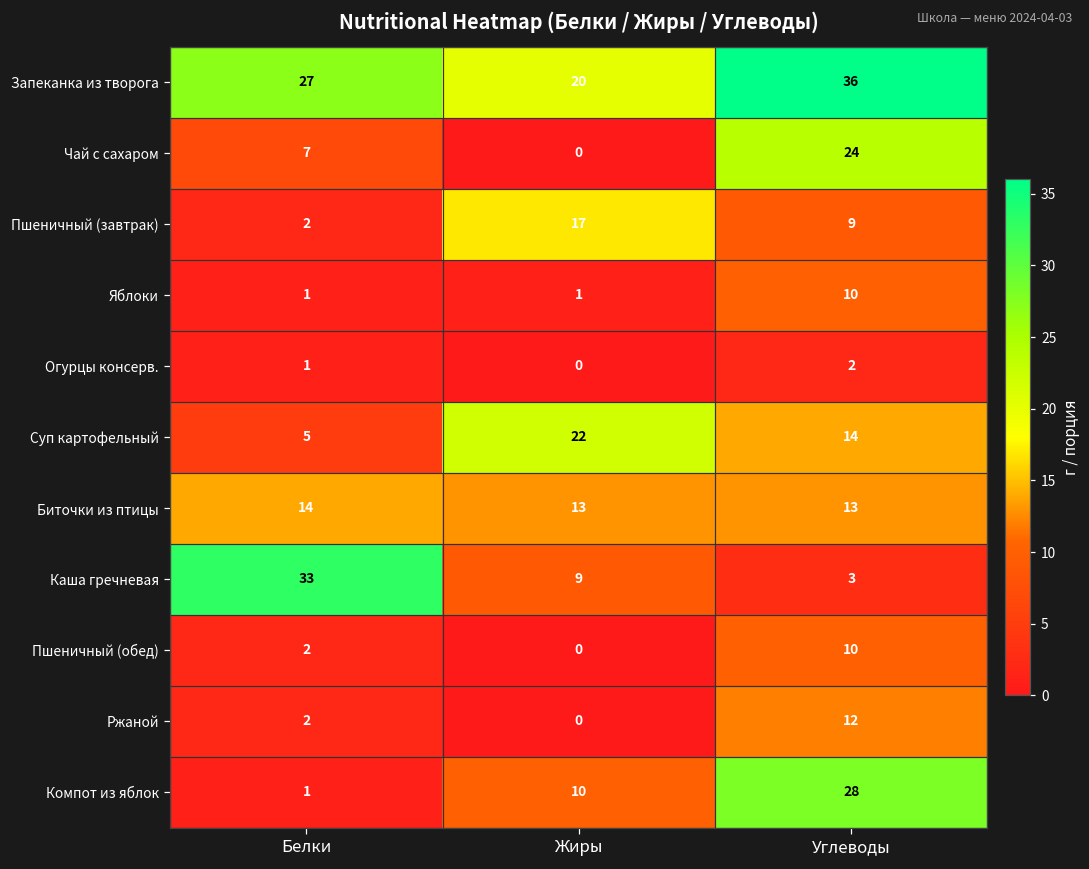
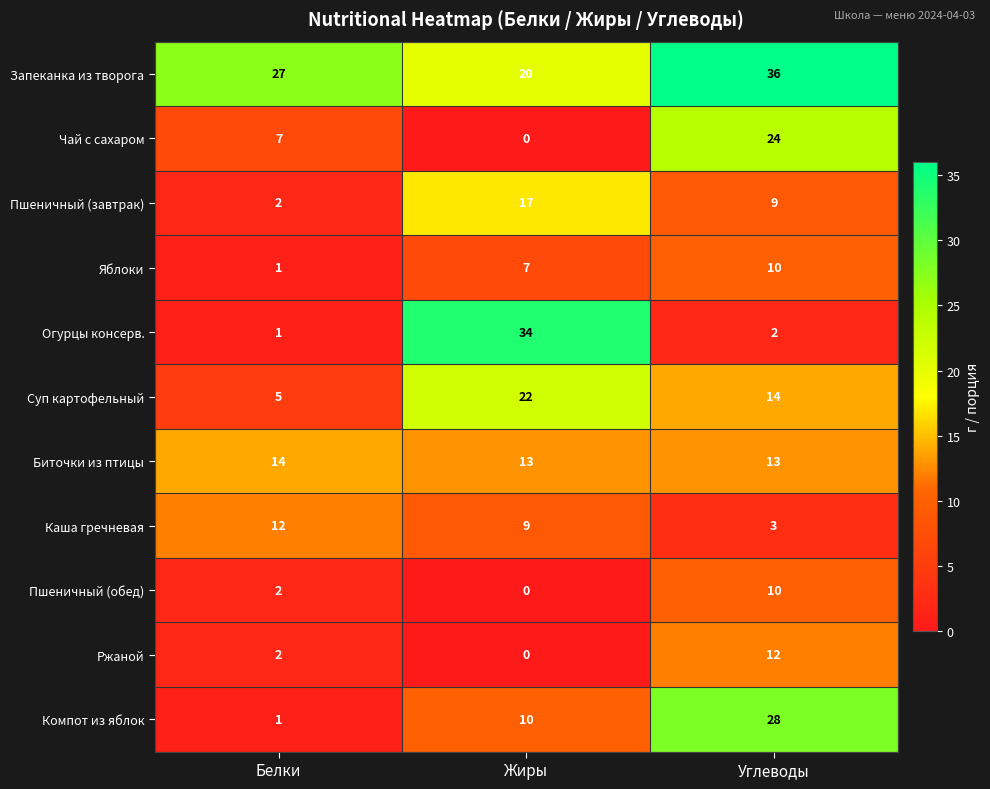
Яблоки, Жиры: 1 -> 7
Огурцы консерв., Жиры: 0 -> 34
Каша гречневая, Белки: 33 -> 12
